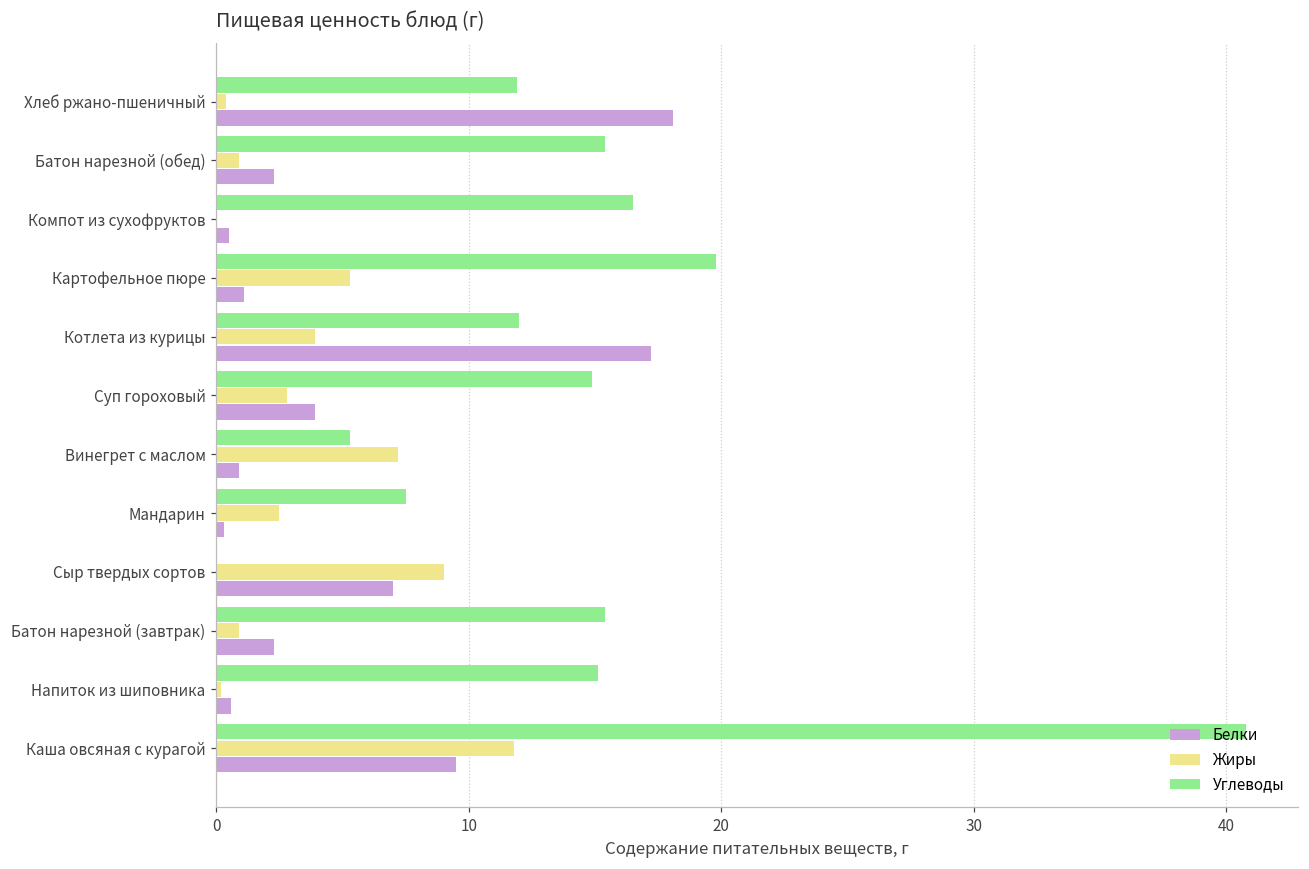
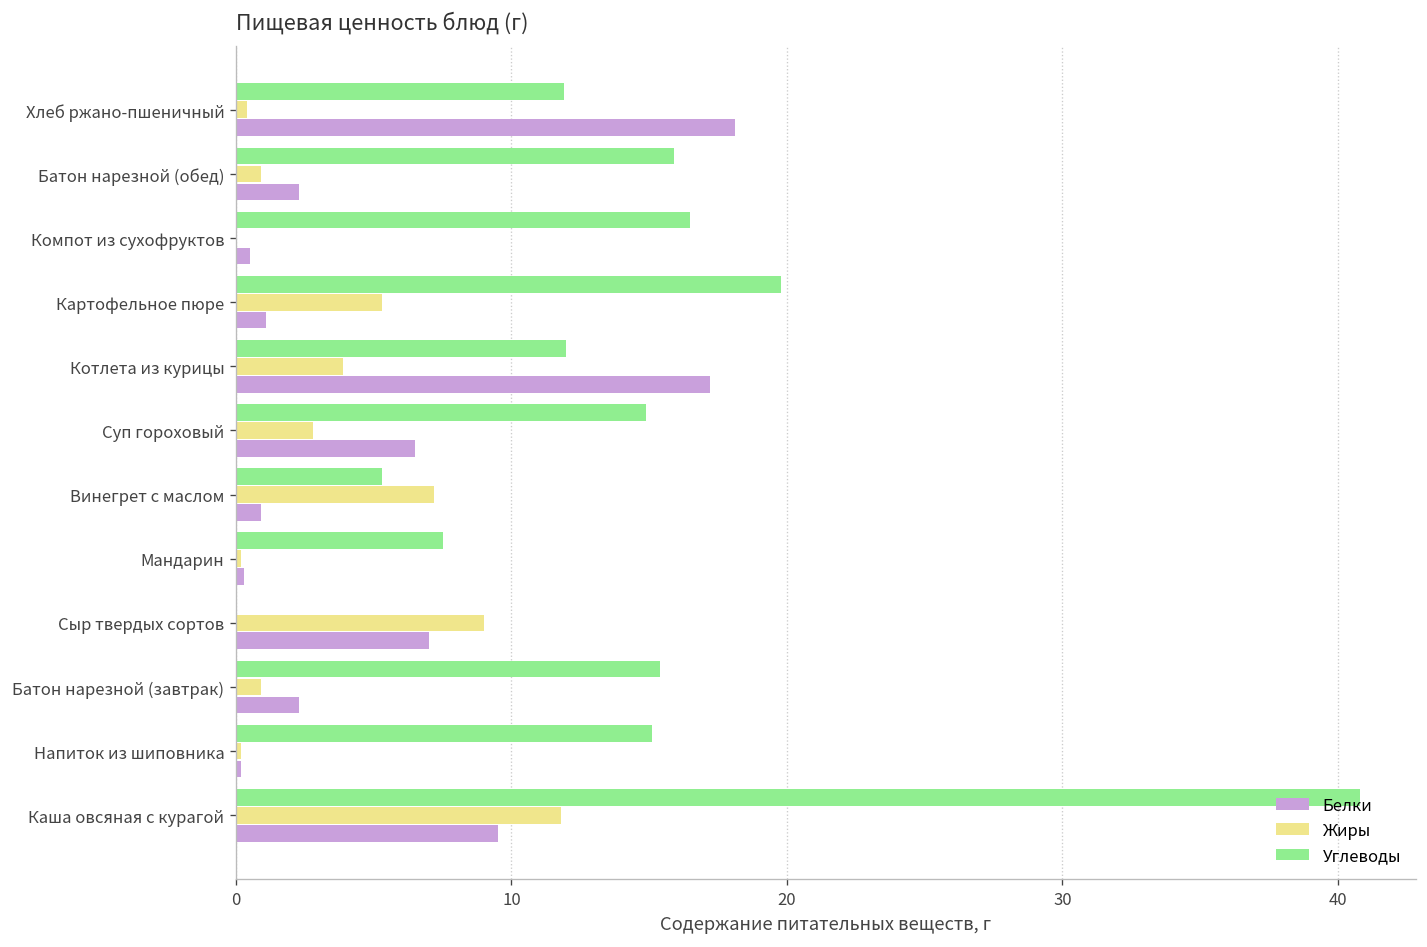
Углеводы, Батон нарезной (обед): 15.4 -> 15.9
Белки, Суп гороховый: 3.9 -> 6.5
Жиры, Мандарин: 2.5 -> 0.2
Белки, Напиток из шиповника: 0.6 -> 0.2
